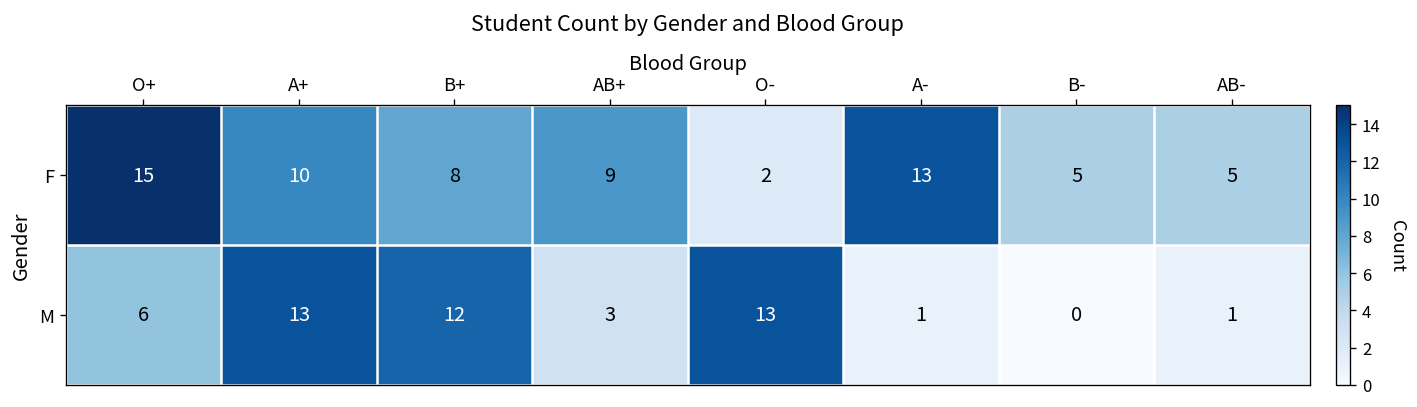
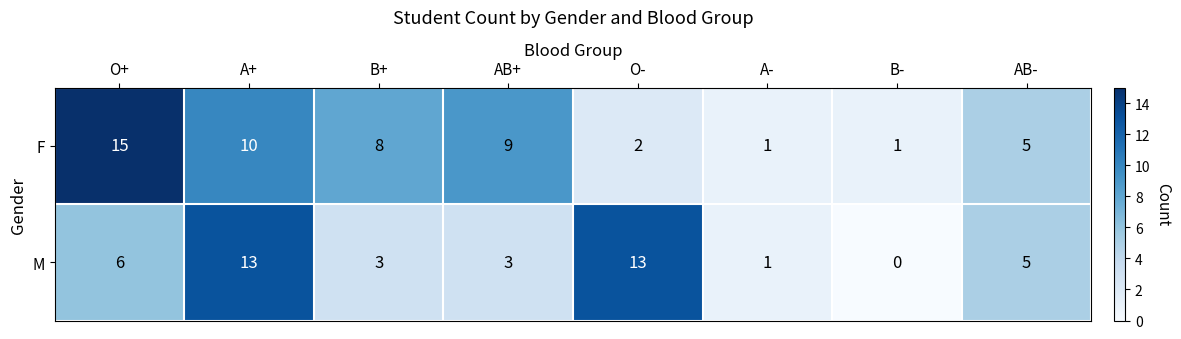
F, A-: 13 -> 1
F, B-: 5 -> 1
M, B+: 12 -> 3
M, AB-: 1 -> 5
